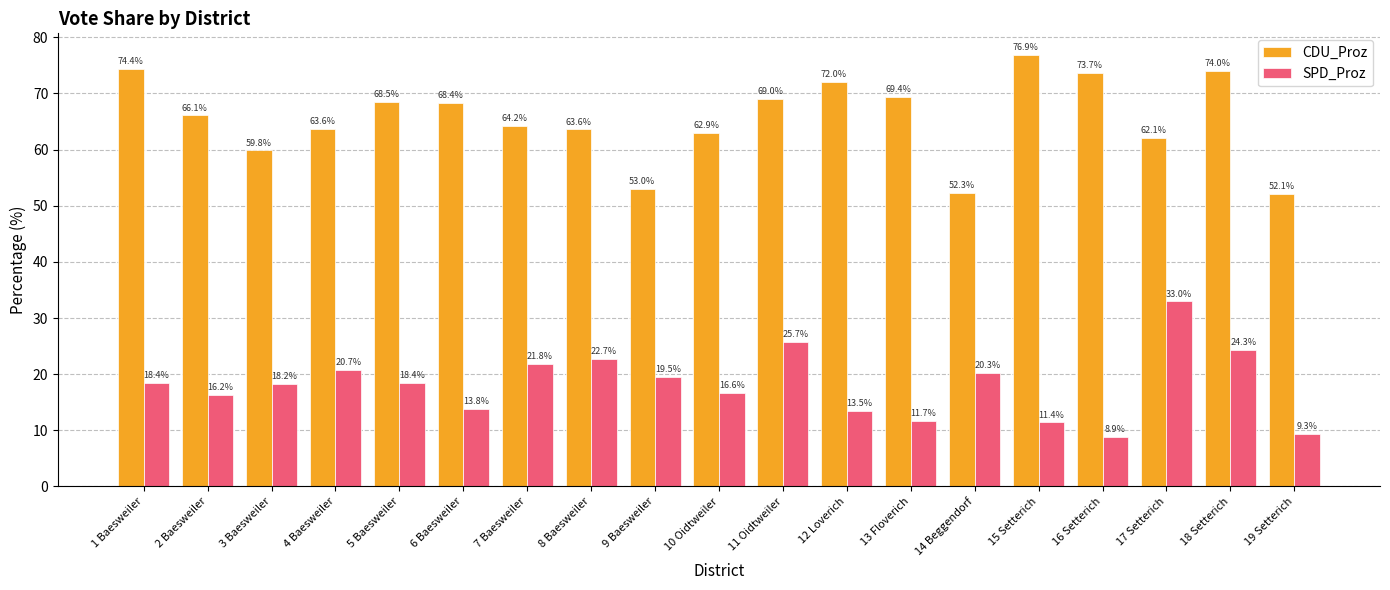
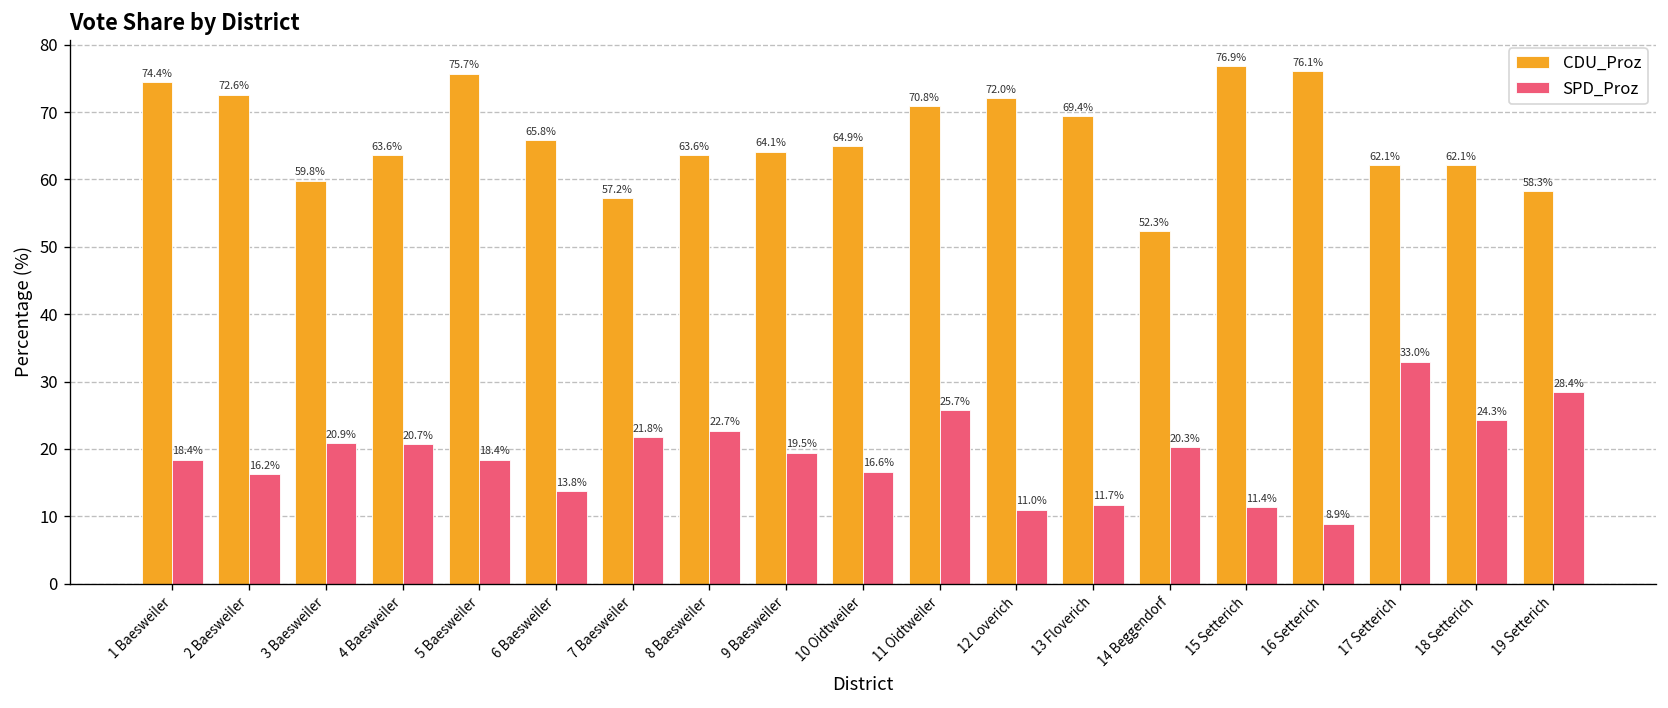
CDU_Proz, 2 Baesweiler: 66.1% -> 72.6%
SPD_Proz, 3 Baesweiler: 18.2% -> 20.9%
CDU_Proz, 5 Baesweiler: 68.5% -> 75.7%
CDU_Proz, 6 Baesweiler: 68.4% -> 65.8%
CDU_Proz, 7 Baesweiler: 64.2% -> 57.2%
CDU_Proz, 9 Baesweiler: 53.0% -> 64.1%
CDU_Proz, 10 Oidtweiler: 62.9% -> 64.9%
CDU_Proz, 11 Oidtweiler: 69.0% -> 70.8%
SPD_Proz, 12 Loverich: 13.5% -> 11.0%
CDU_Proz, 16 Setterich: 73.7% -> 76.1%
CDU_Proz, 18 Setterich: 74.0% -> 62.1%
CDU_Proz, 19 Setterich: 52.1% -> 58.3%
SPD_Proz, 19 Setterich: 9.3% -> 28.4%
